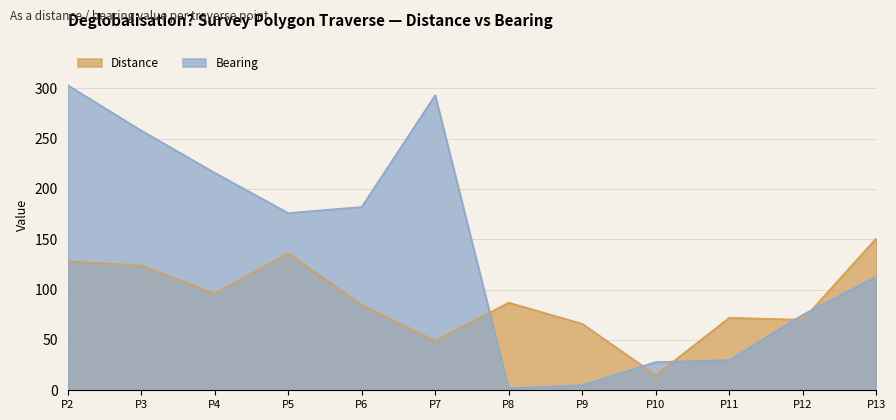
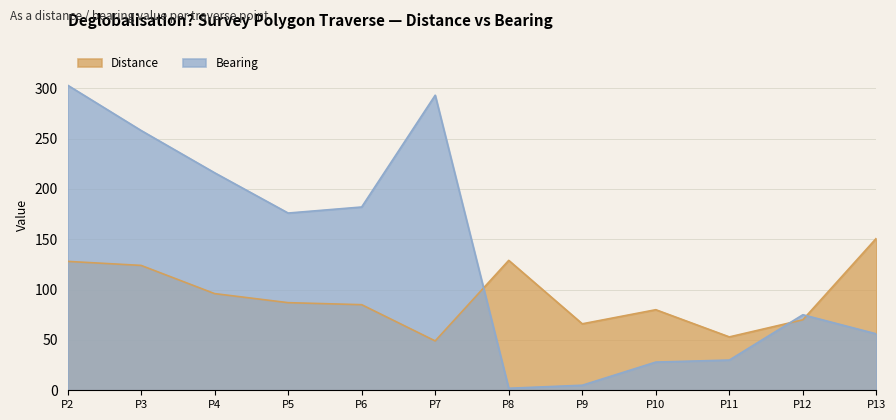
Distance, P5: 136 -> 87
Distance, P8: 87 -> 129
Distance, P10: 15 -> 80
Distance, P11: 72 -> 53
Bearing, P13: 113 -> 56
